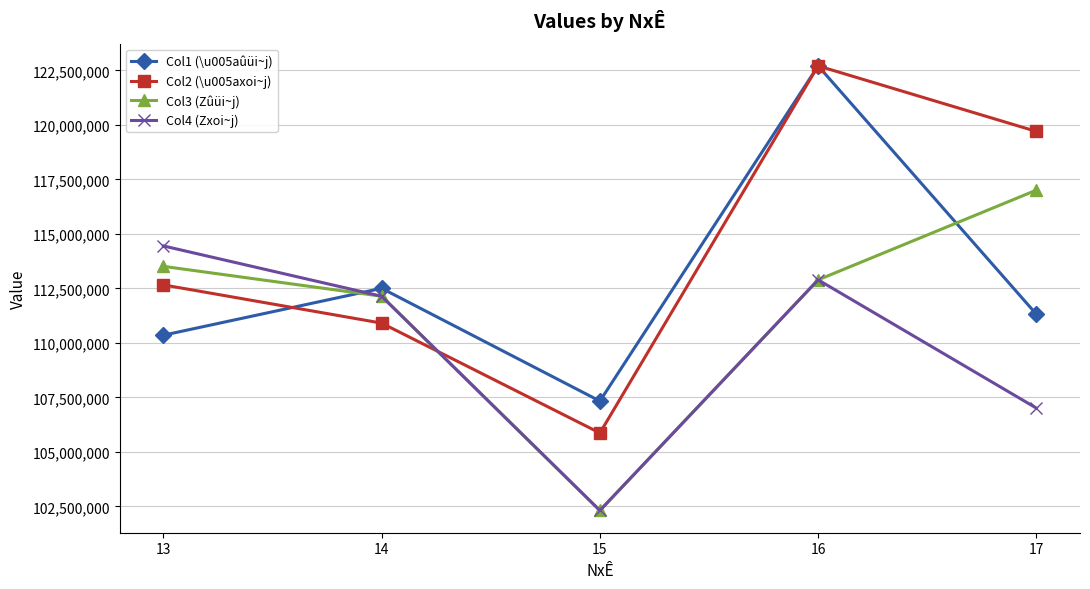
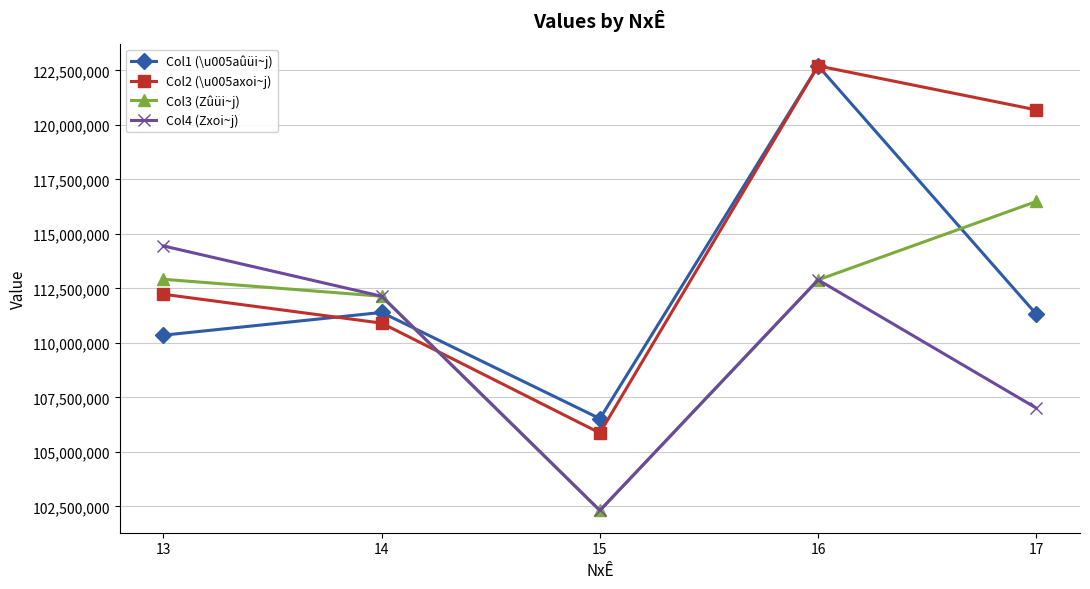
Col2 (\u005axoi~j), 13: 112,700,000 -> 112,200,000
Col3 (Zûüi~j), 13: 113,500,000 -> 112,900,000
Col1 (\u005aûüi~j), 14: 112,500,000 -> 111,400,000
Col1 (\u005aûüi~j), 15: 107,300,000 -> 106,500,000
Col2 (\u005axoi~j), 17: 119,700,000 -> 120,700,000
Col3 (Zûüi~j), 17: 117,000,000 -> 116,500,000
